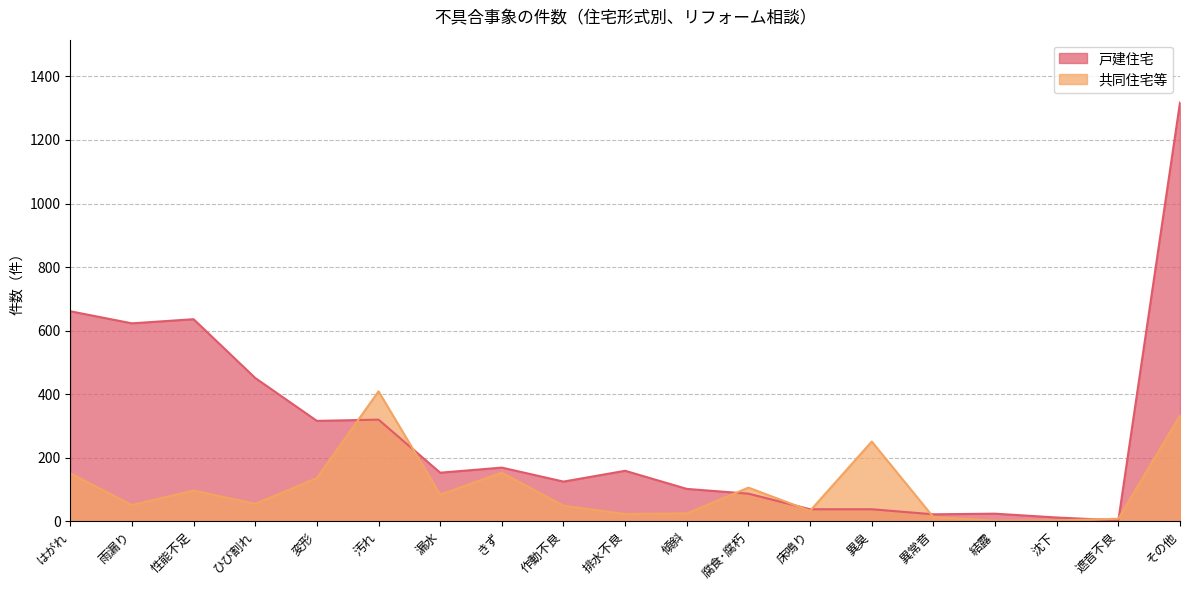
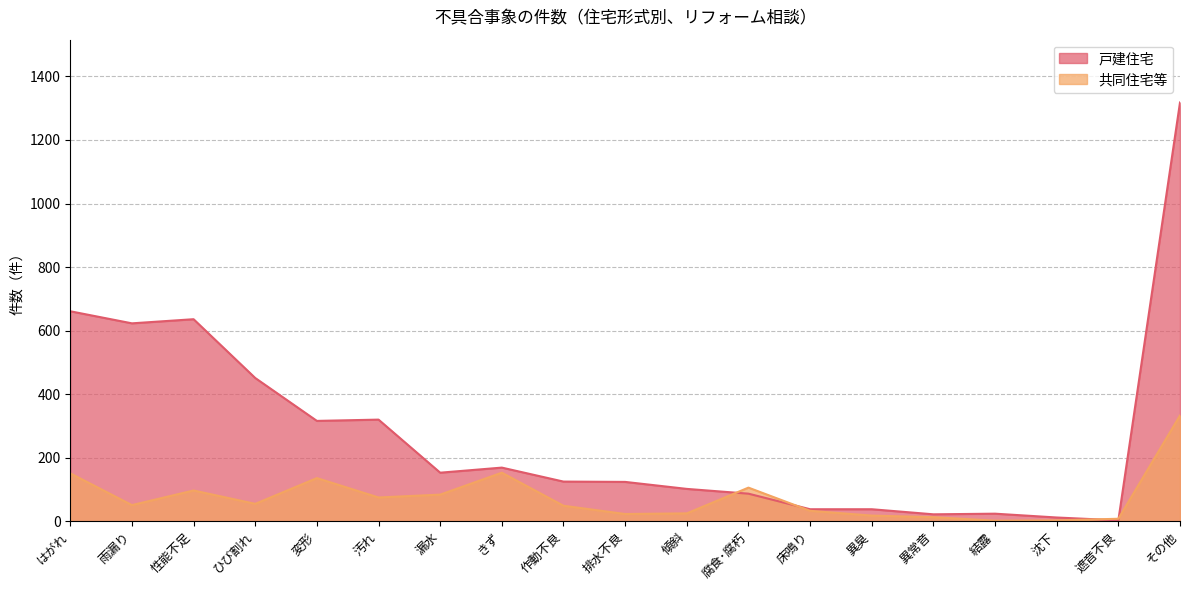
共同住宅等, 汚れ: 410 -> 80
戸建住宅, 排水不良: 160 -> 120
共同住宅等, 異臭: 250 -> 20
